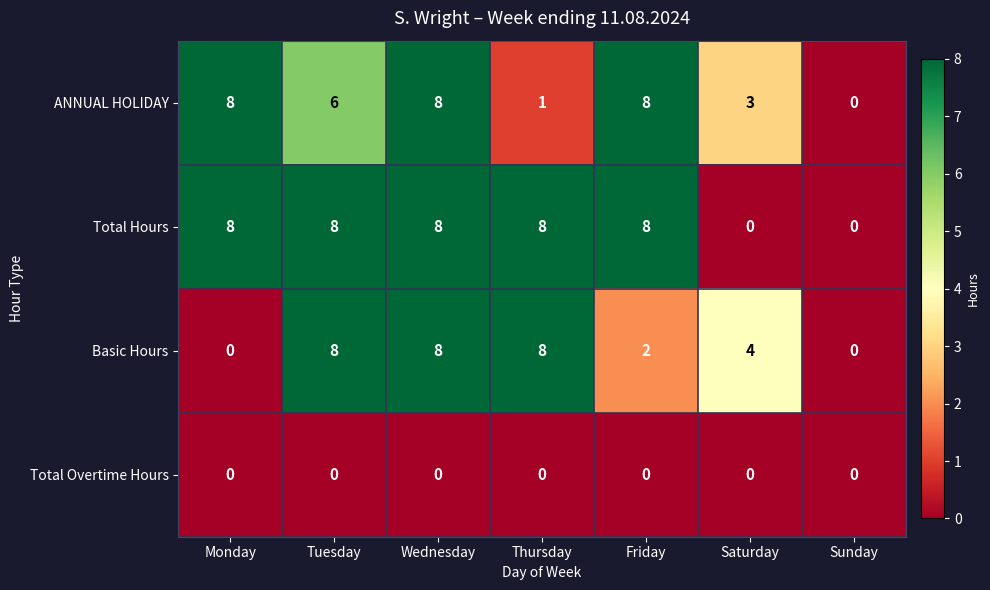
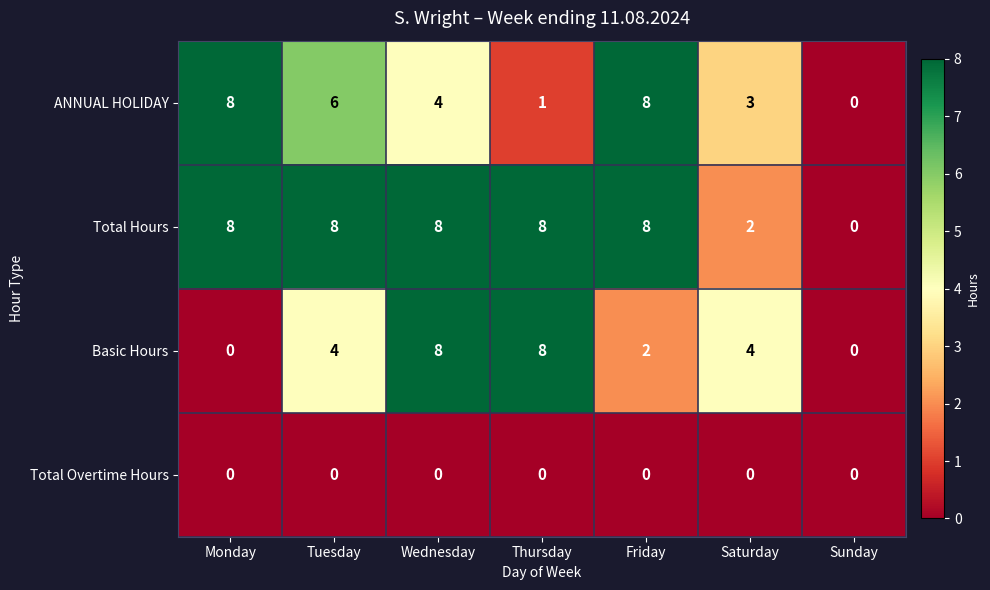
ANNUAL HOLIDAY, Wednesday: 8 -> 4
Total Hours, Saturday: 0 -> 2
Basic Hours, Tuesday: 8 -> 4
